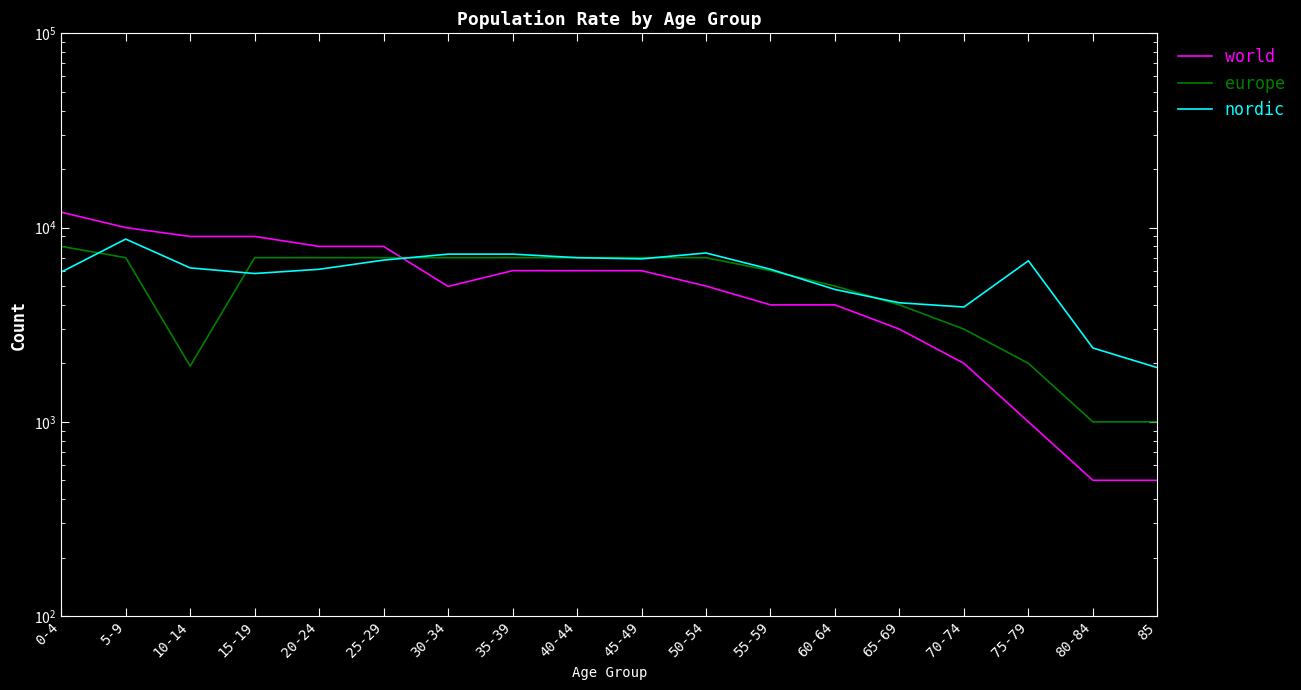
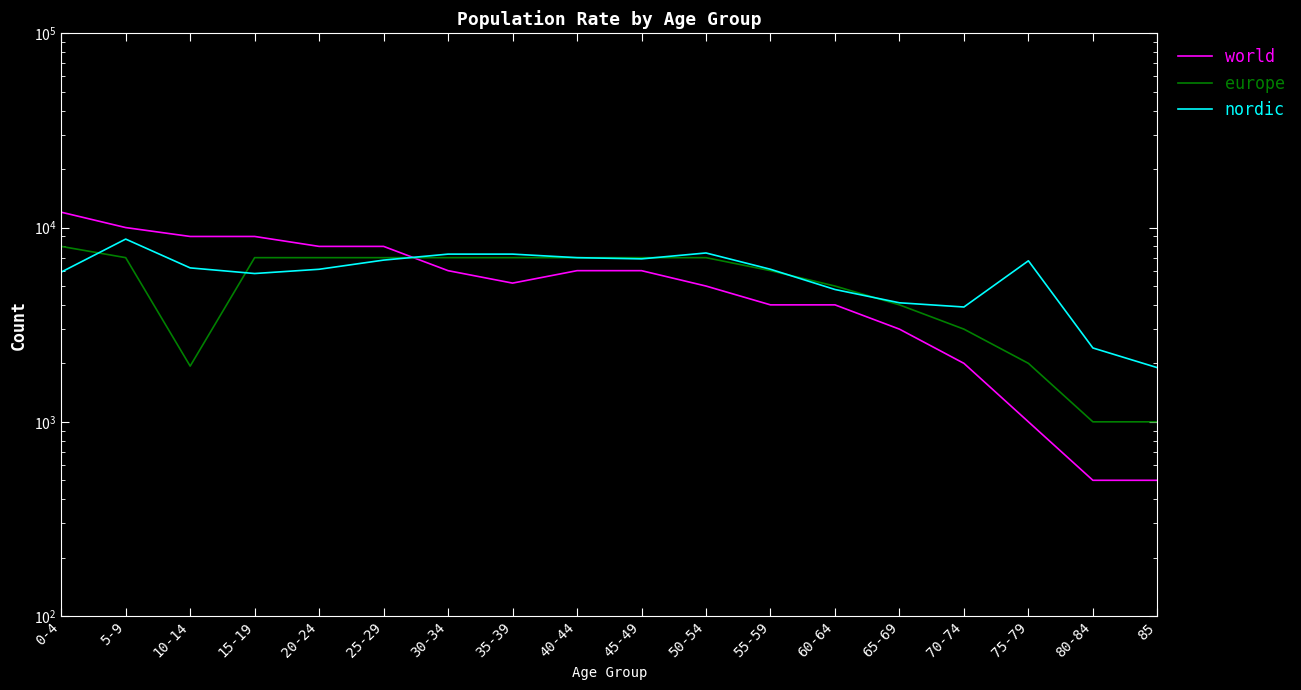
world, 30-34: 5000 -> 6000
world, 35-39: 6000 -> 5200
